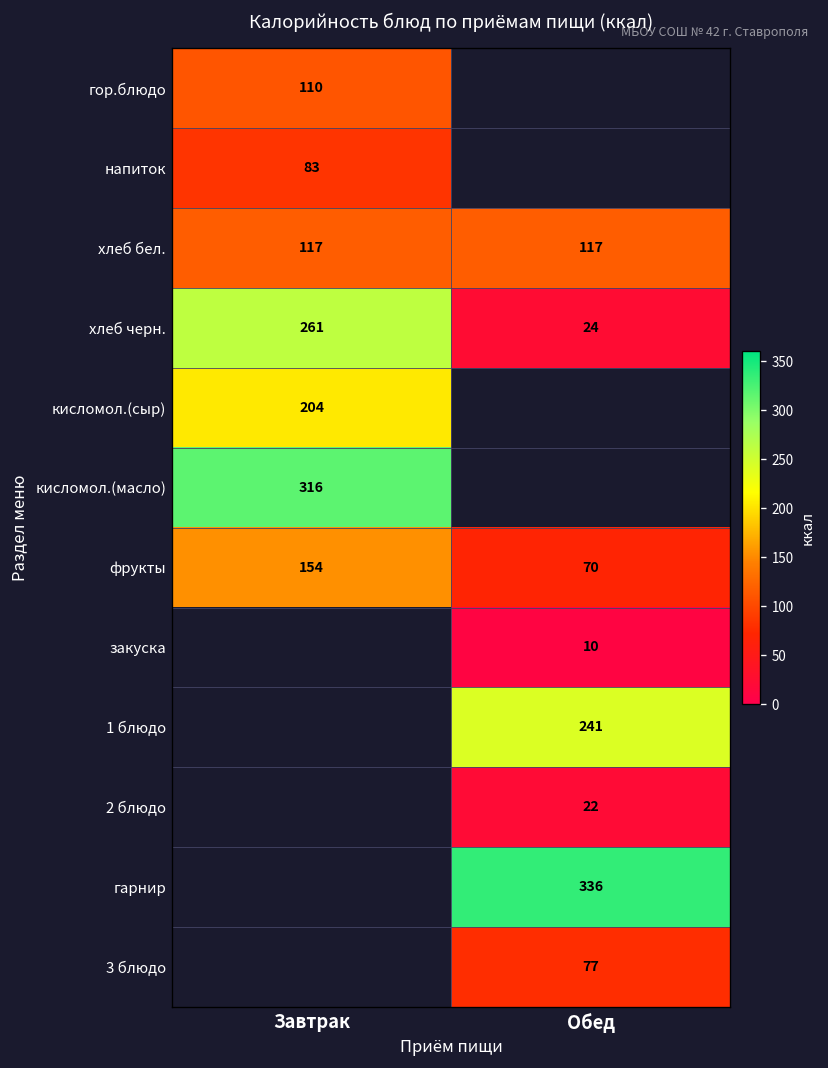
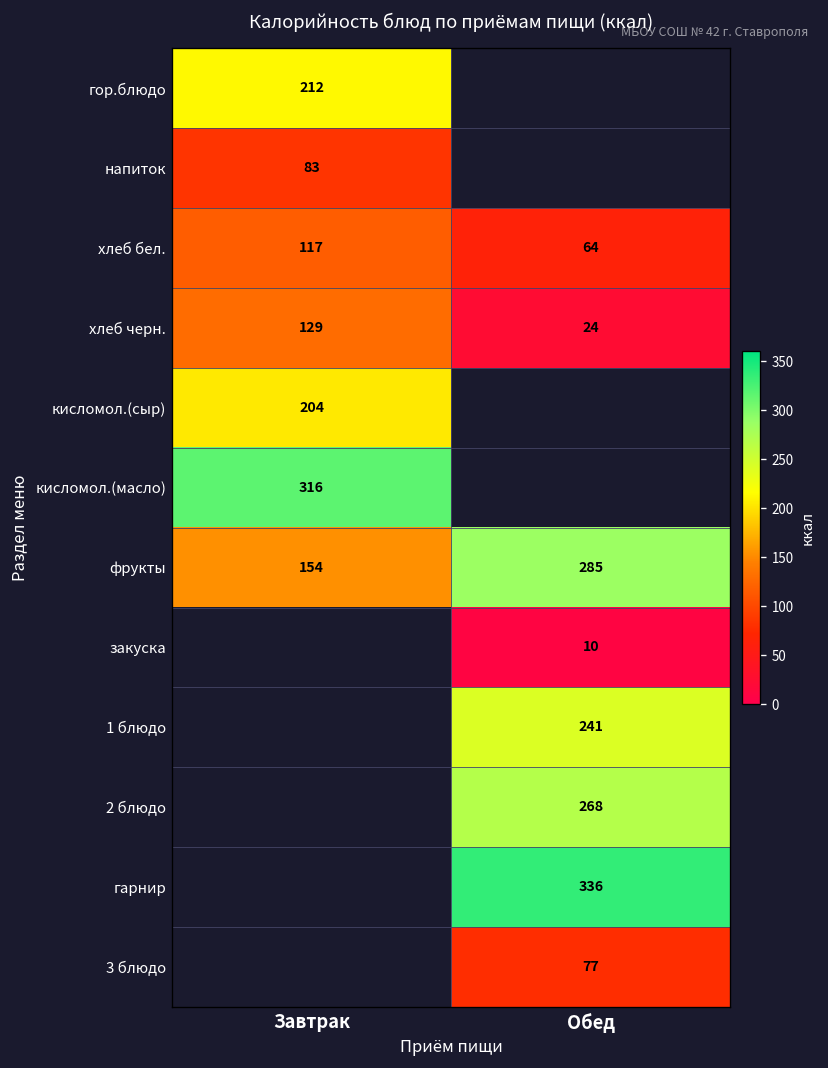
гор.блюдо, Завтрак: 110 -> 212
хлеб бел., Обед: 117 -> 64
хлеб черн., Завтрак: 261 -> 129
фрукты, Обед: 70 -> 285
2 блюдо, Обед: 22 -> 268
